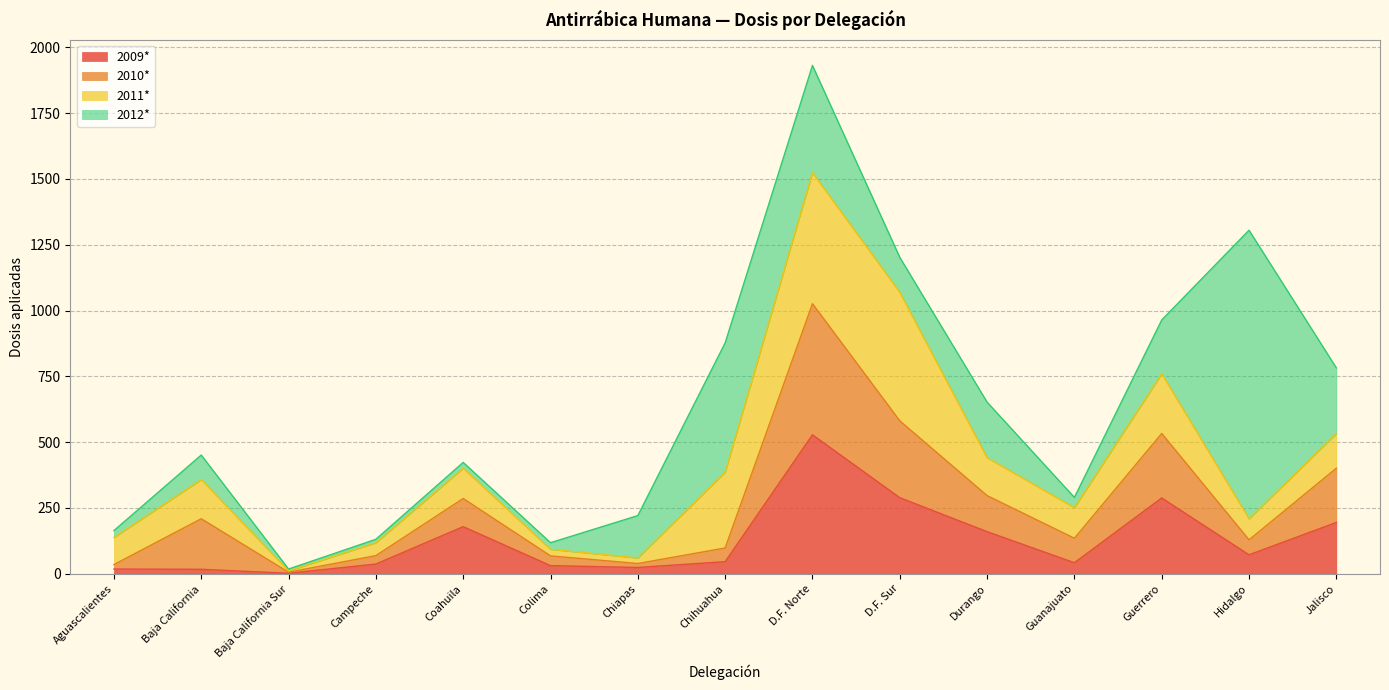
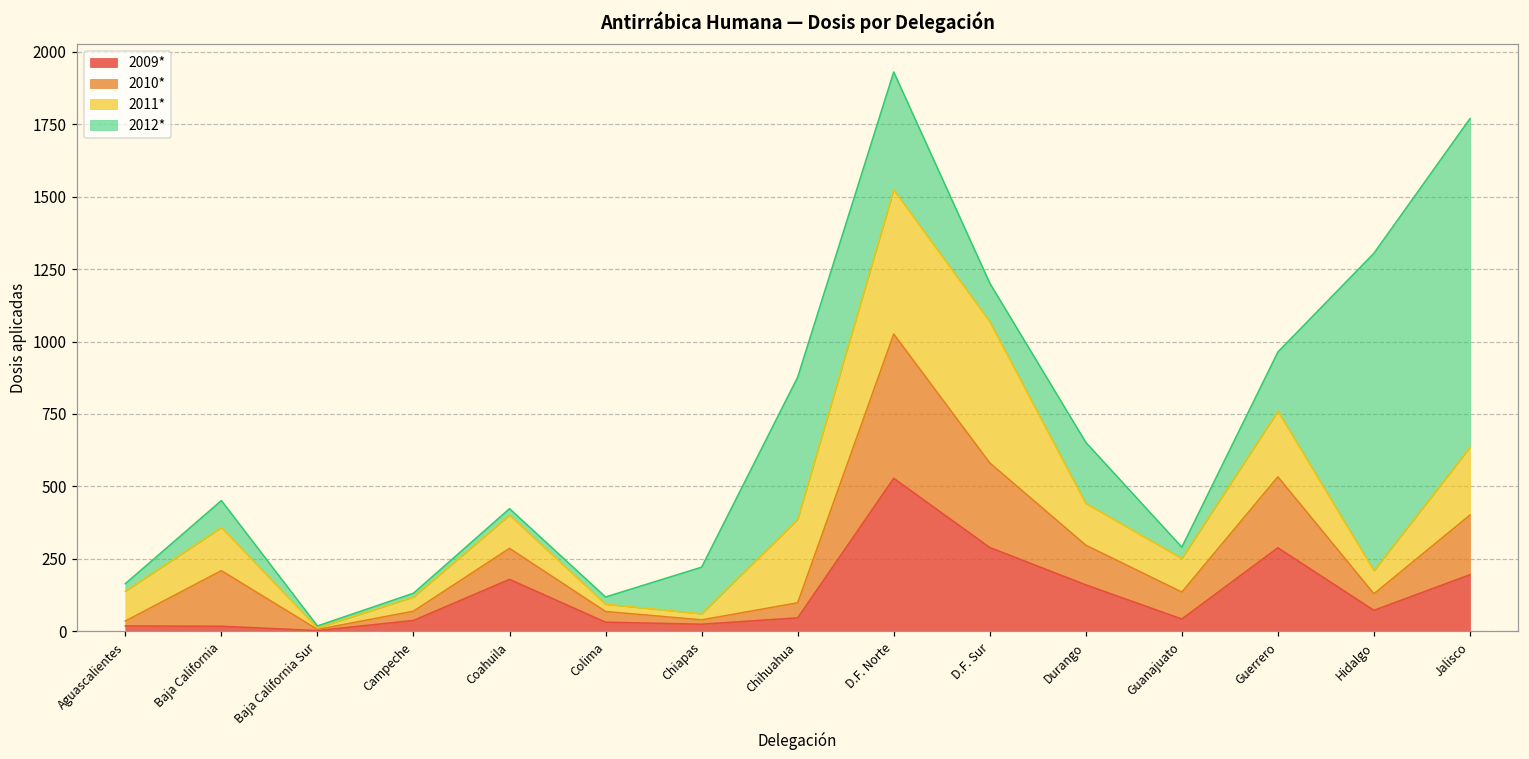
2011*, Jalisco: 130 -> 230
2012*, Jalisco: 250 -> 1140
